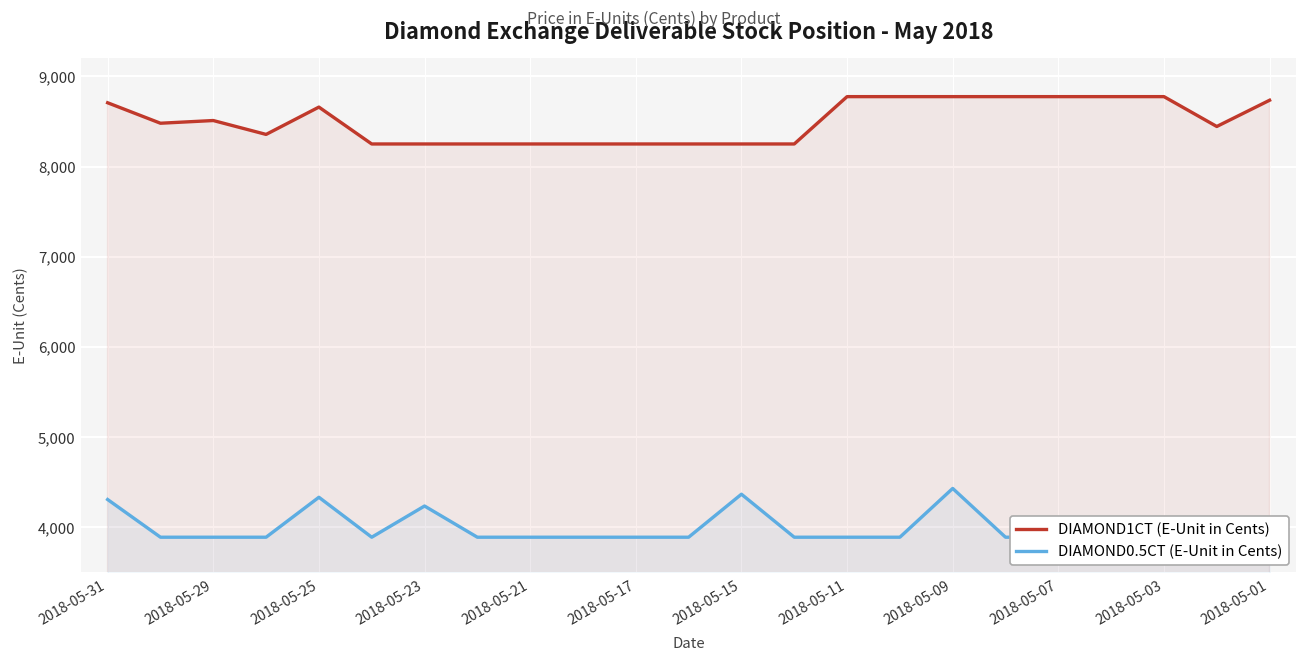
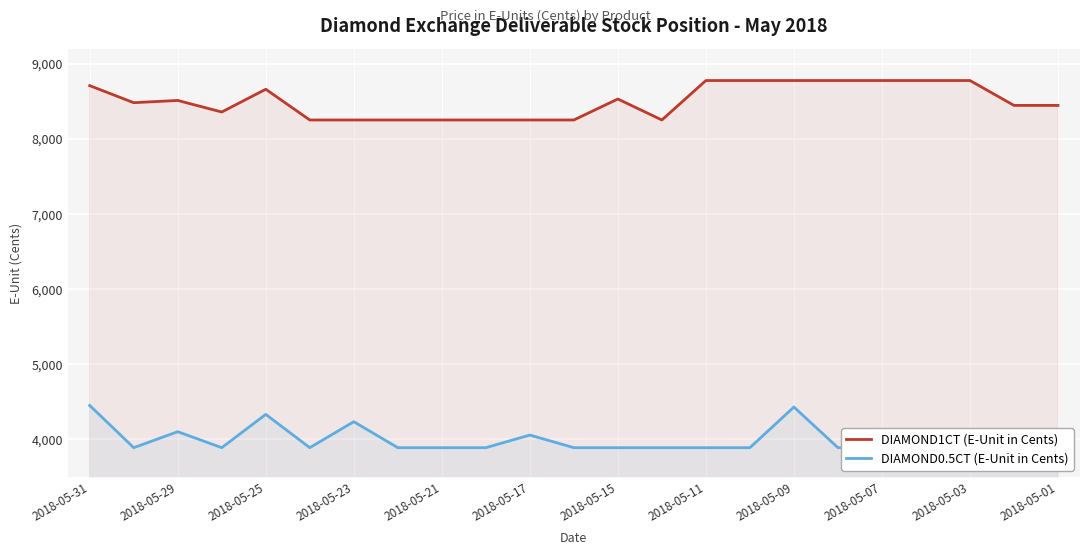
DIAMOND0.5CT (E-Unit in Cents), 2018-05-31: 4,300 -> 4,500
DIAMOND0.5CT (E-Unit in Cents), 2018-05-29: 3,900 -> 4,100
DIAMOND0.5CT (E-Unit in Cents), 2018-05-17: 3,900 -> 4,100
DIAMOND1CT (E-Unit in Cents), 2018-05-15: 8,300 -> 8,500
DIAMOND0.5CT (E-Unit in Cents), 2018-05-15: 4,400 -> 3,900
DIAMOND1CT (E-Unit in Cents), 2018-05-01: 8,700 -> 8,400
